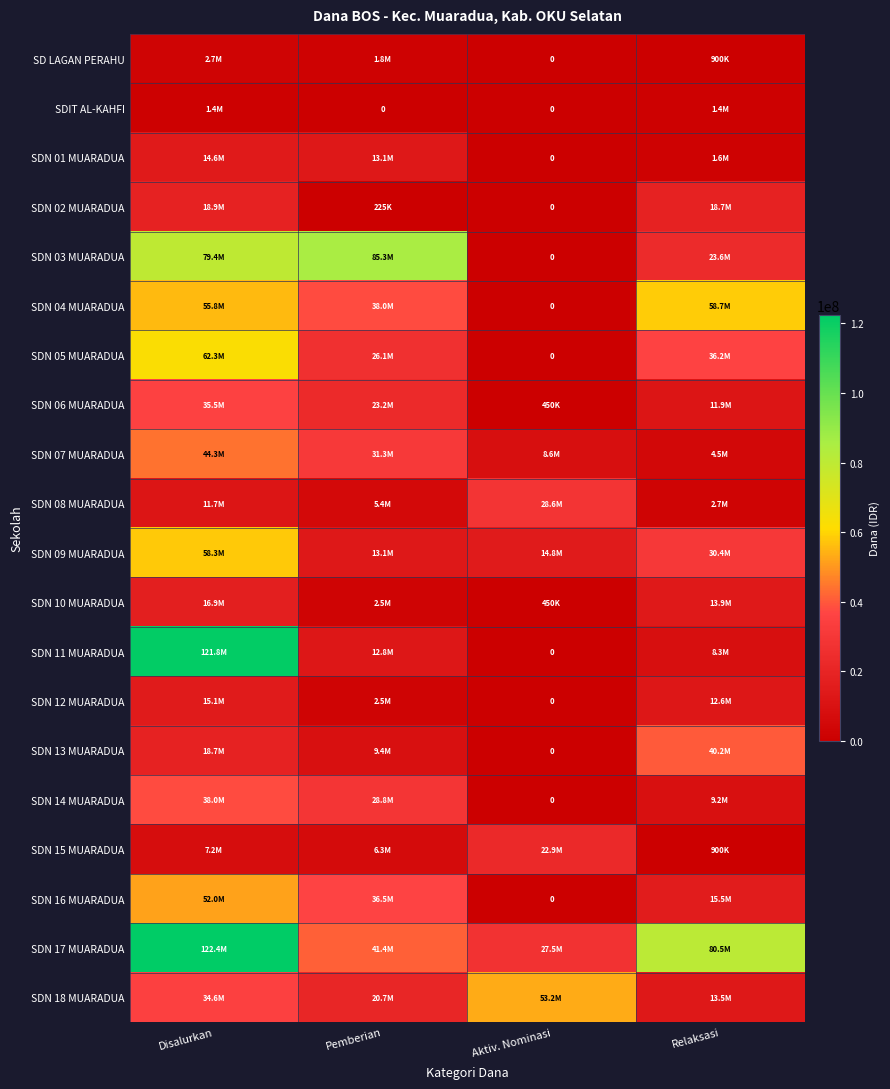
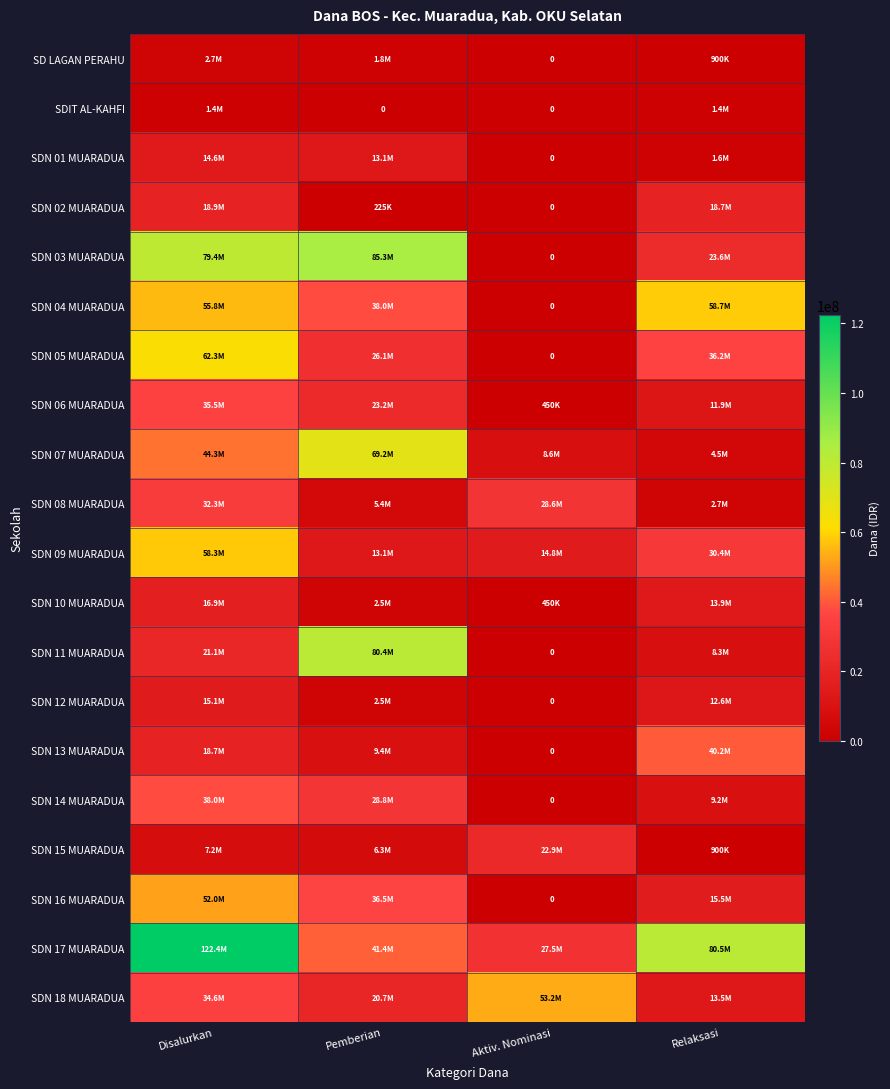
SDN 07 MUARADUA, Pemberian: 31.3M -> 69.2M
SDN 08 MUARADUA, Disalurkan: 11.7M -> 32.3M
SDN 11 MUARADUA, Disalurkan: 121.8M -> 21.1M
SDN 11 MUARADUA, Pemberian: 12.8M -> 80.4M
